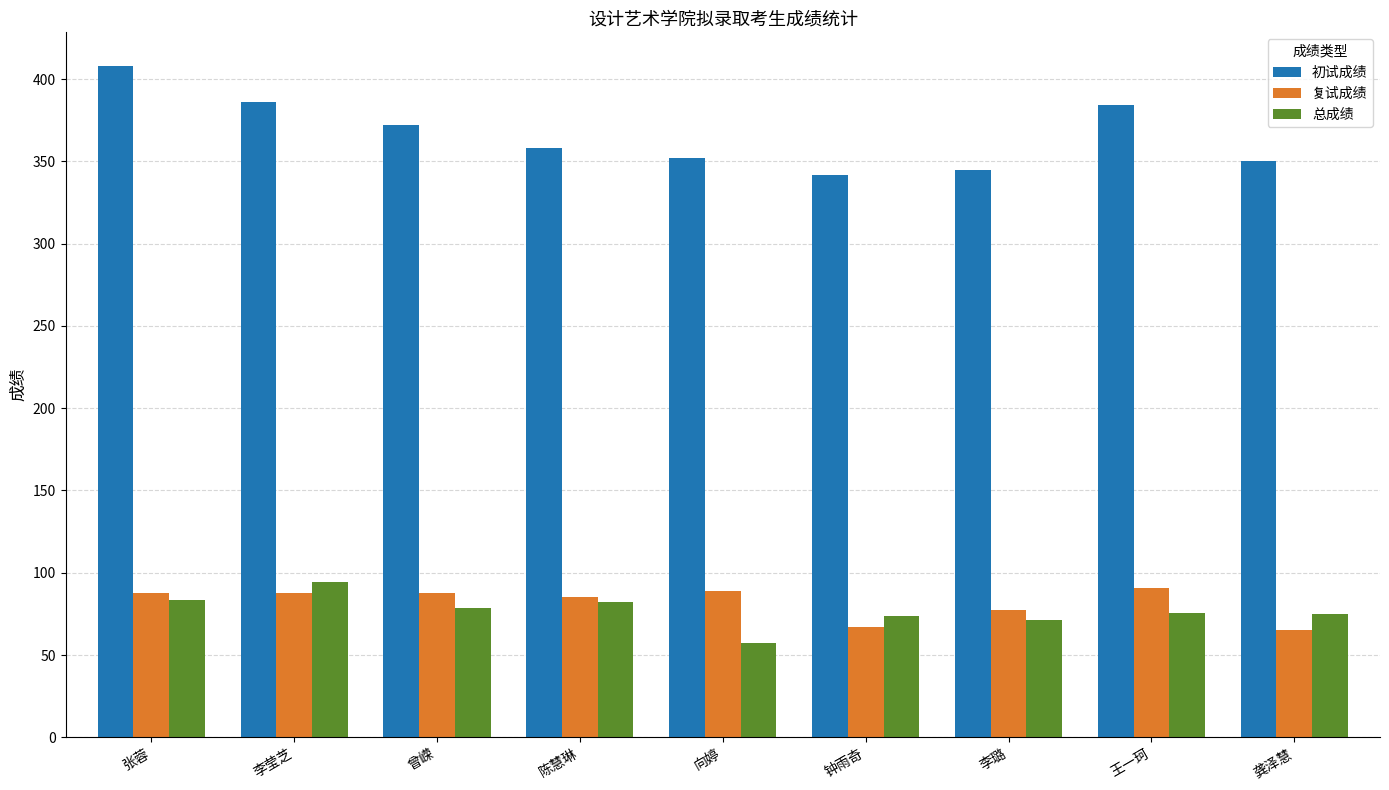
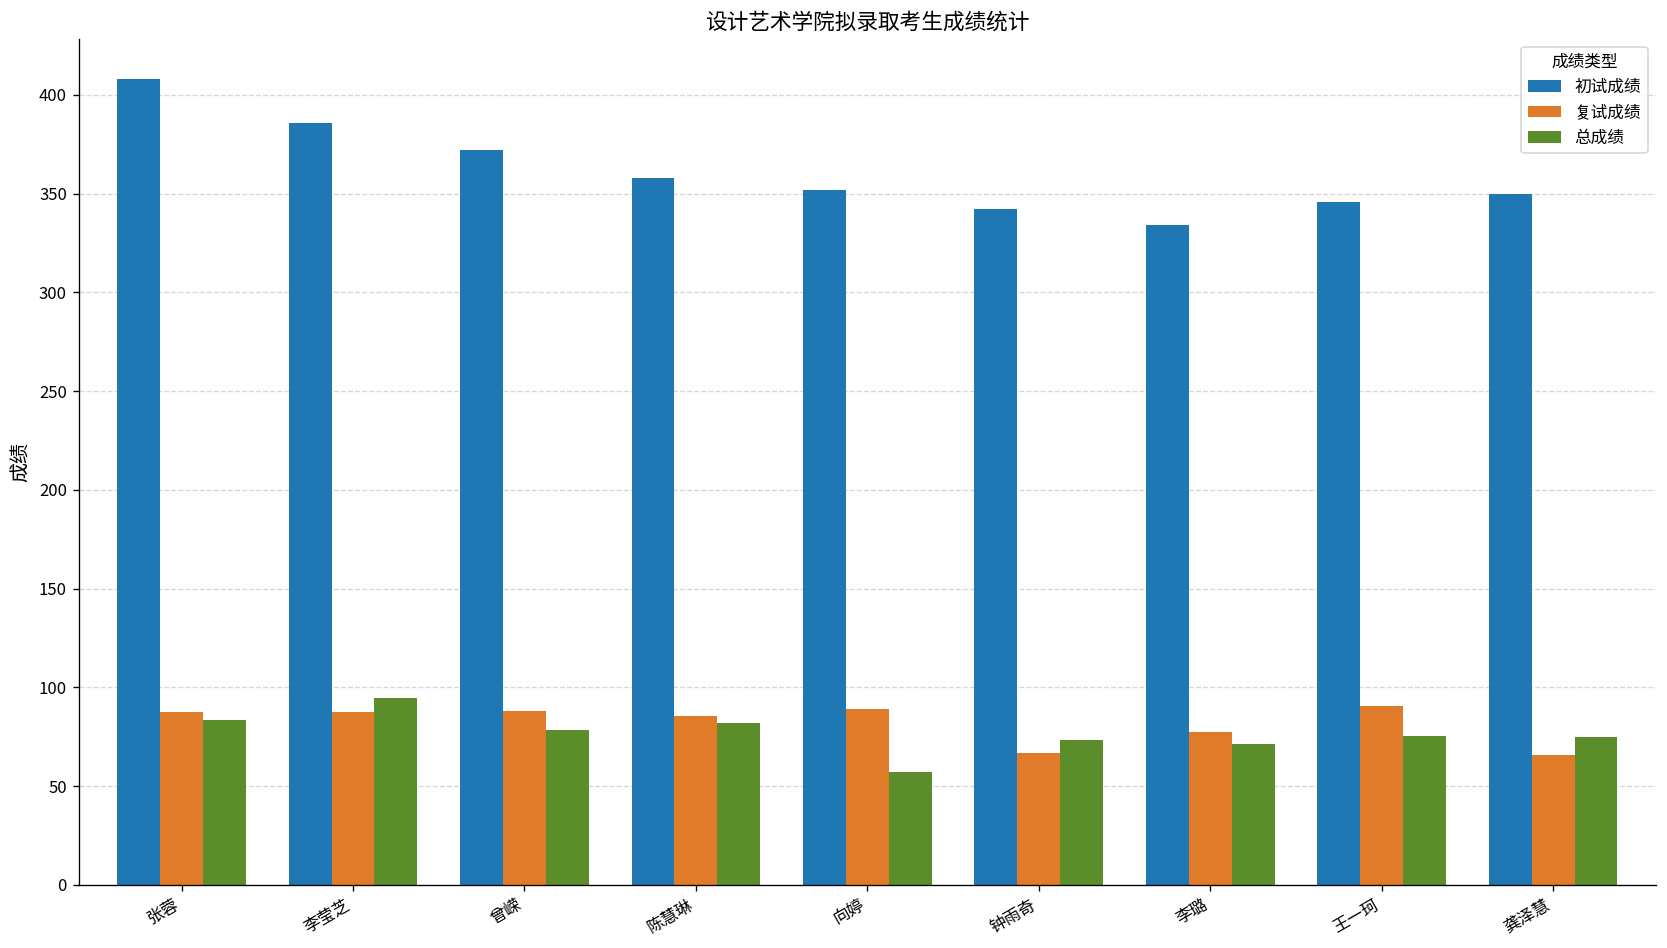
初试成绩, 李璐: 345 -> 334
初试成绩, 王一珂: 384 -> 346
